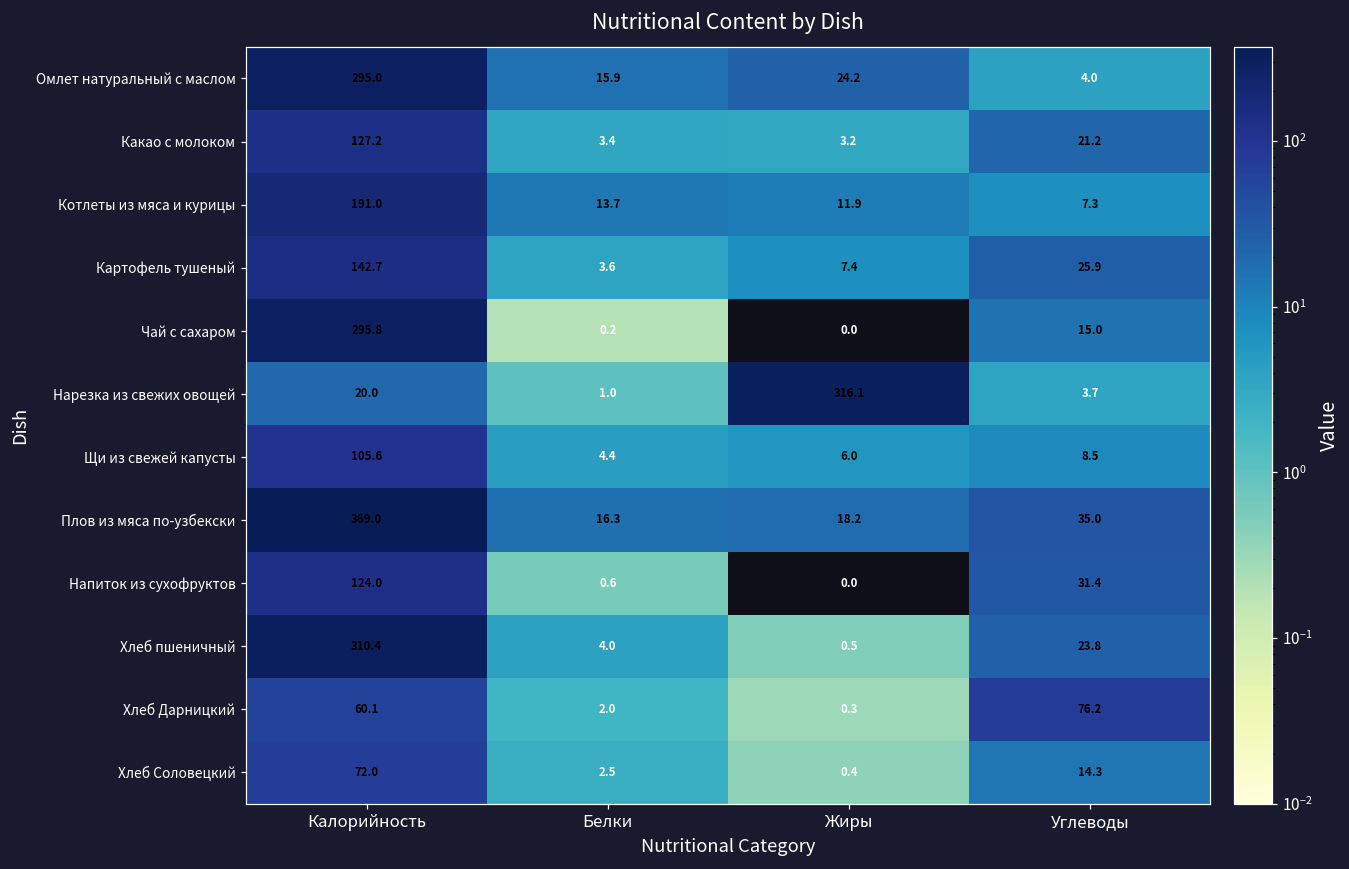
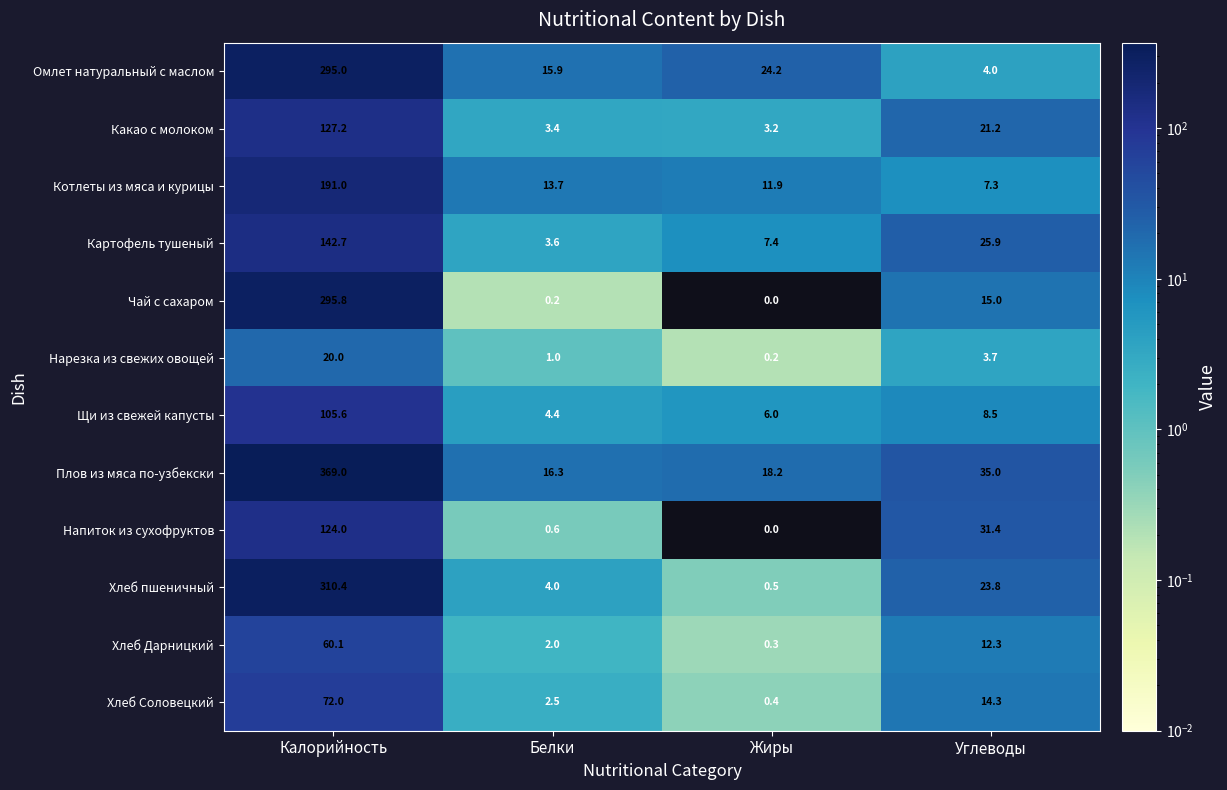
Нарезка из свежих овощей, Жиры: 316.1 -> 0.2
Хлеб Дарницкий, Углеводы: 76.2 -> 12.3
